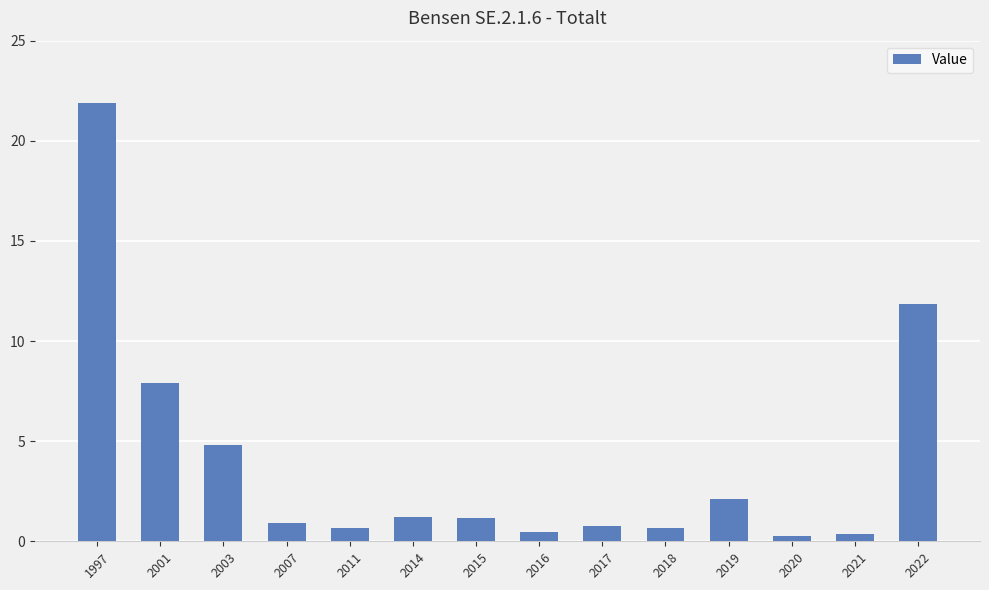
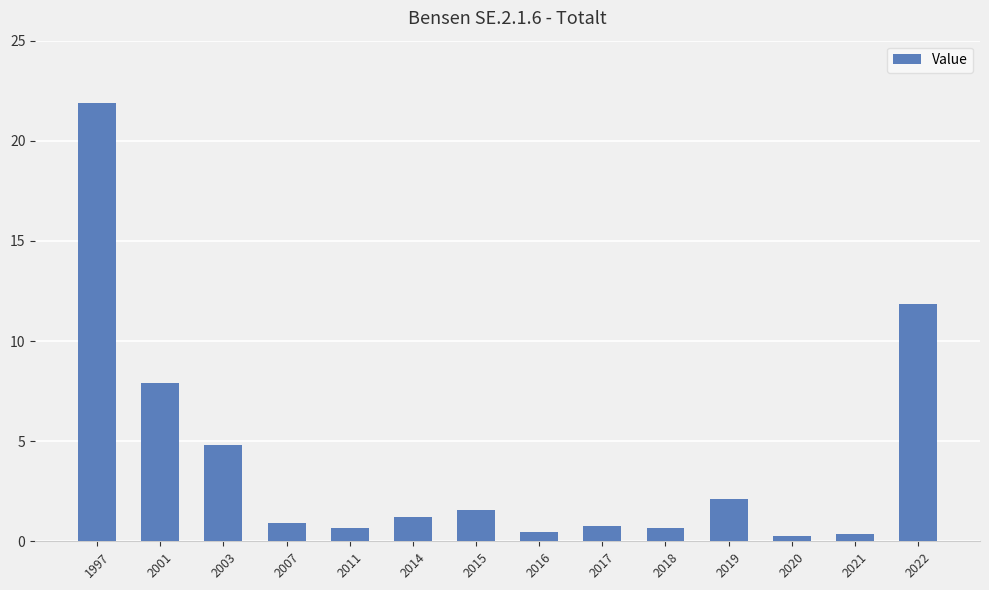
2015: 1.2 -> 1.6
